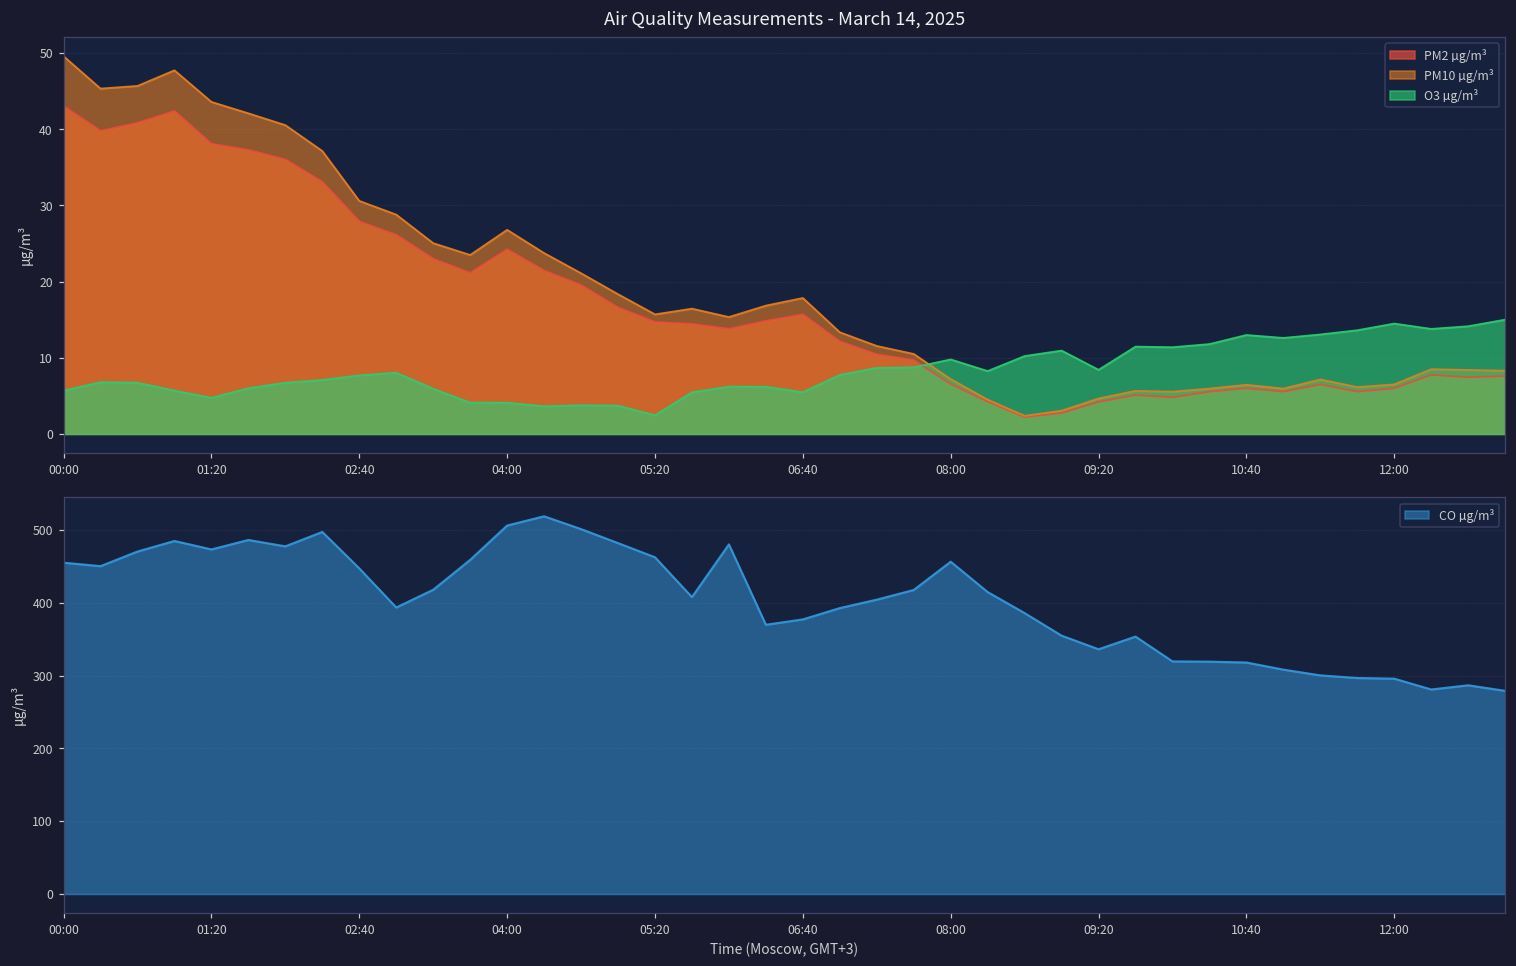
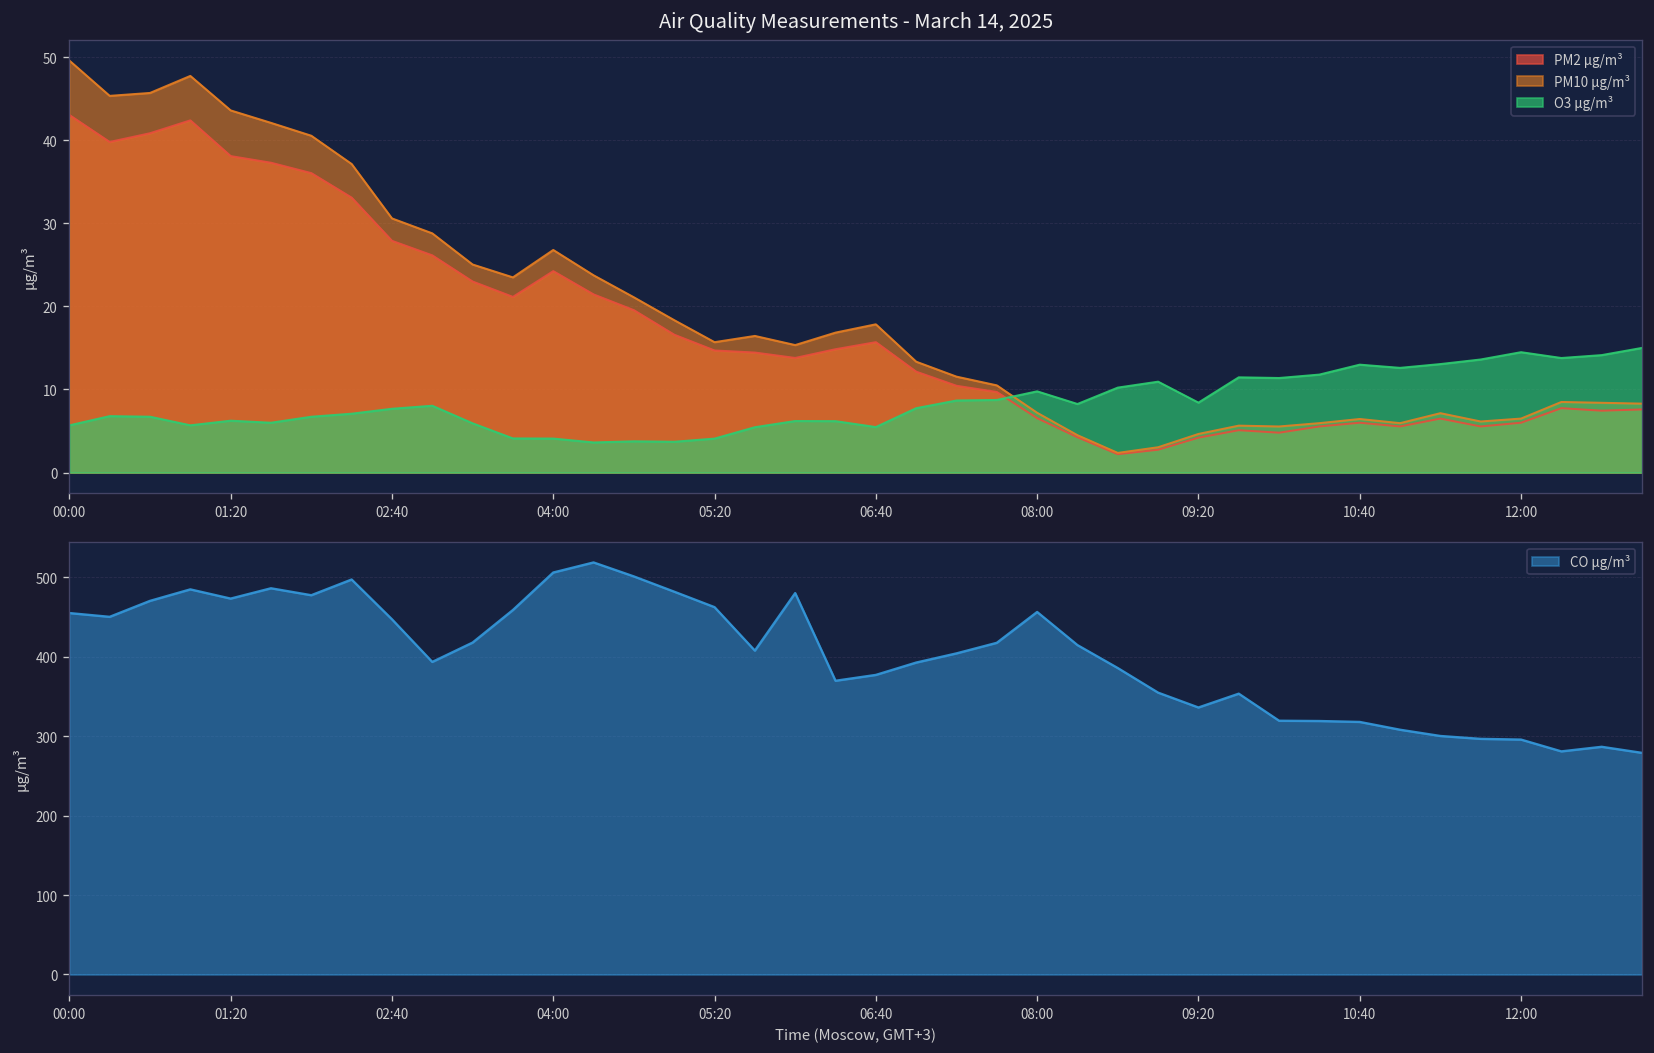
Air Quality Measurements - March 14, 2025, O3 µg/m³, 01:20: 5 -> 6
Air Quality Measurements - March 14, 2025, O3 µg/m³, 05:20: 2 -> 4
